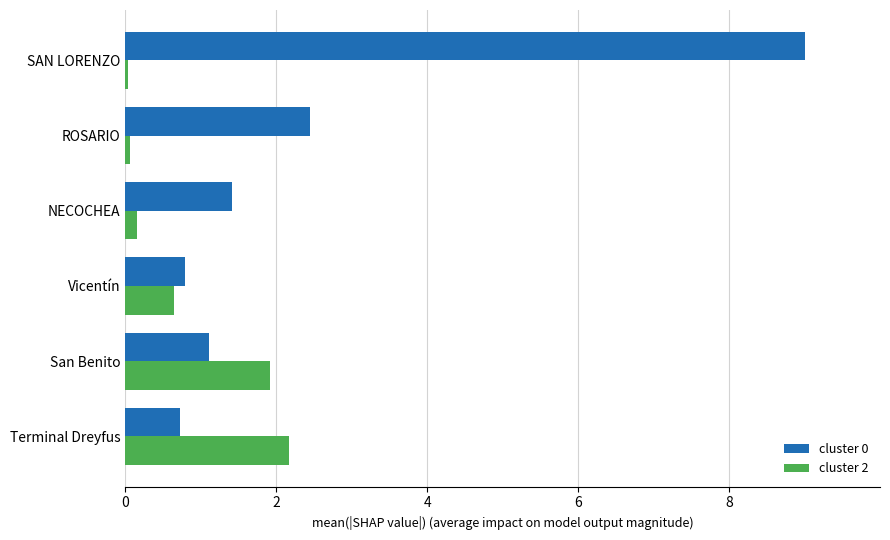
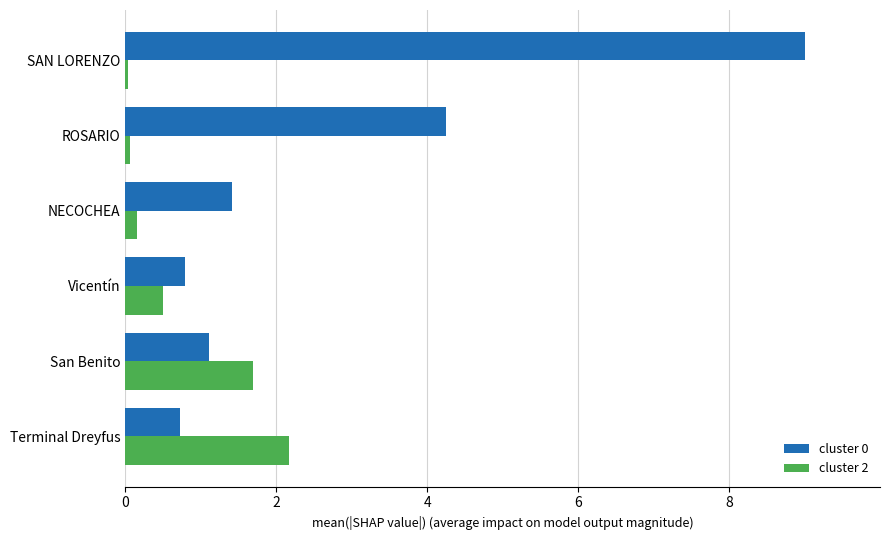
cluster 0, ROSARIO: 2.4 -> 4.2
cluster 2, Vicentín: 0.6 -> 0.5
cluster 2, San Benito: 1.9 -> 1.7
